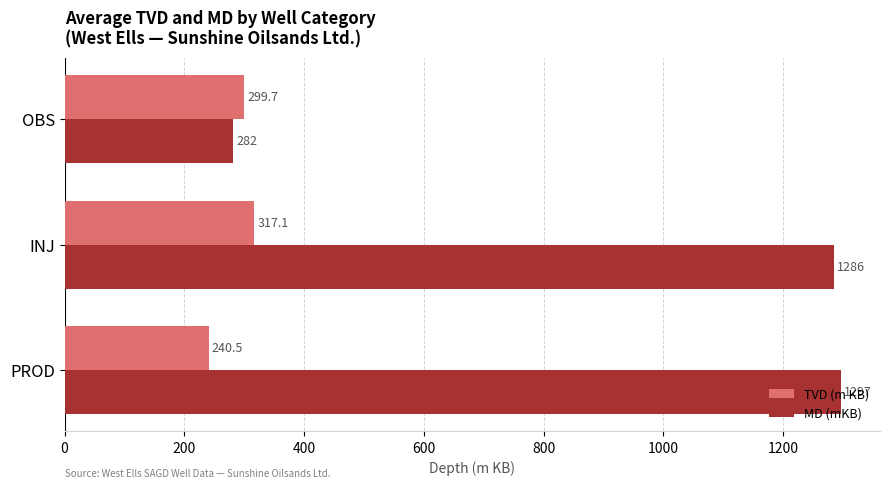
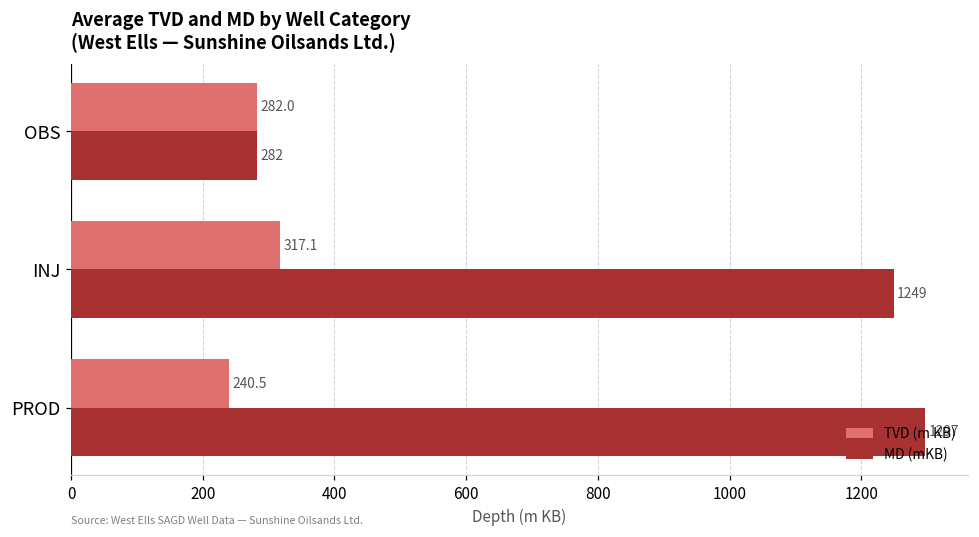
TVD (m KB), OBS: 299.7 -> 282.0
MD (mKB), INJ: 1286 -> 1249
